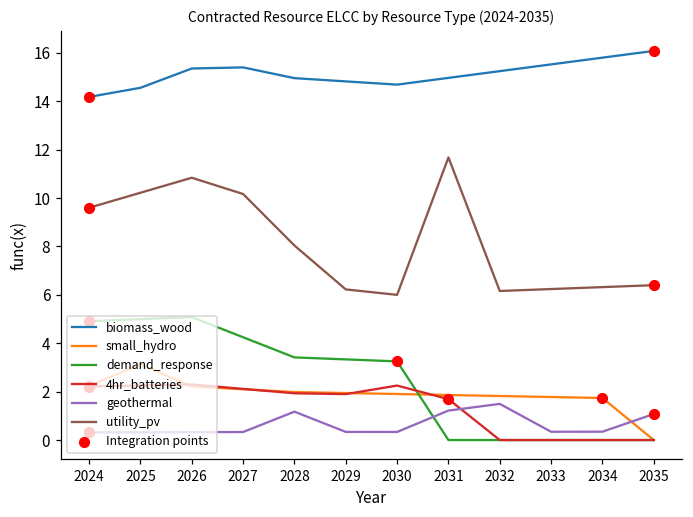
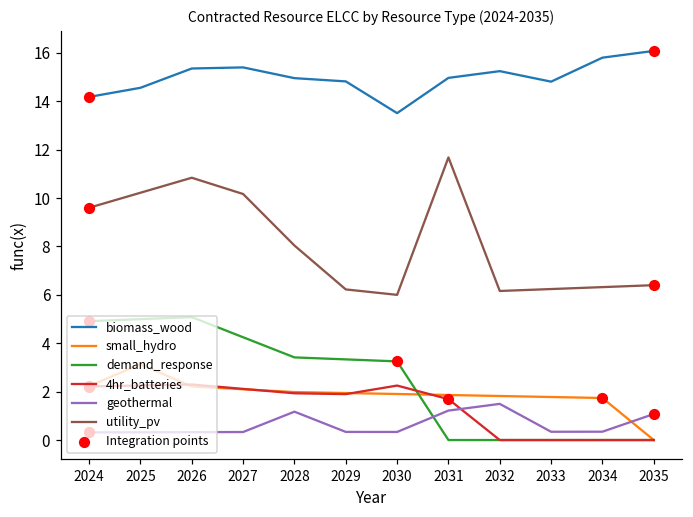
biomass_wood, 2030: 14.7 -> 13.5
biomass_wood, 2033: 15.5 -> 14.8
